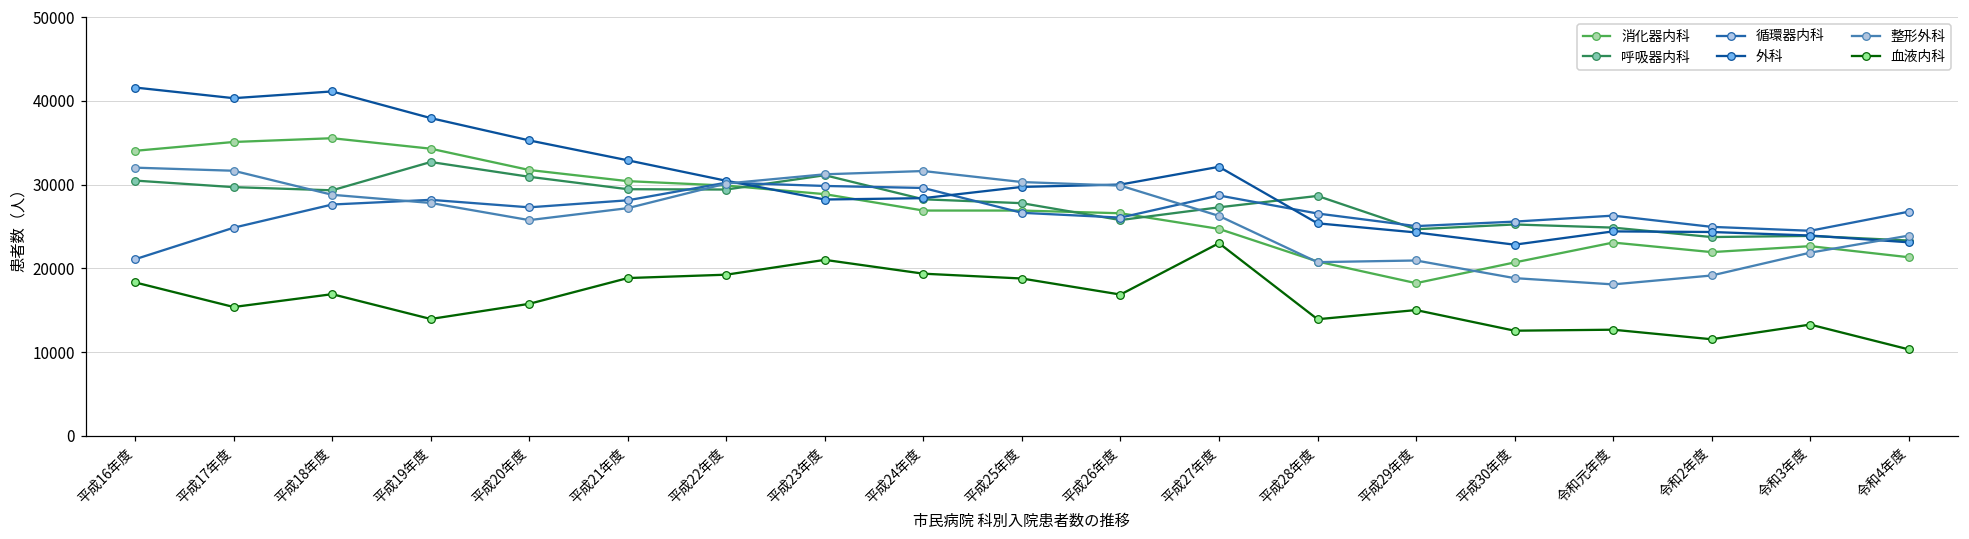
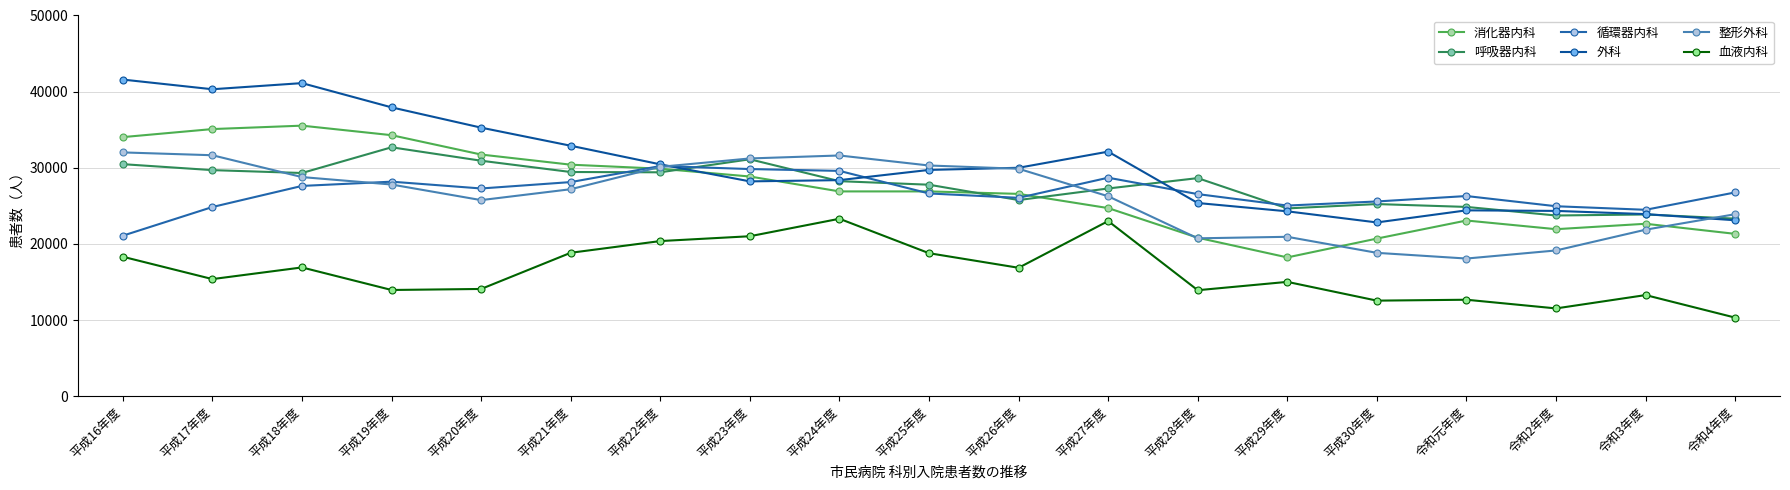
血液内科, 平成20年度: 16000 -> 14000
血液内科, 平成22年度: 19000 -> 20000
血液内科, 平成24年度: 19000 -> 23000
